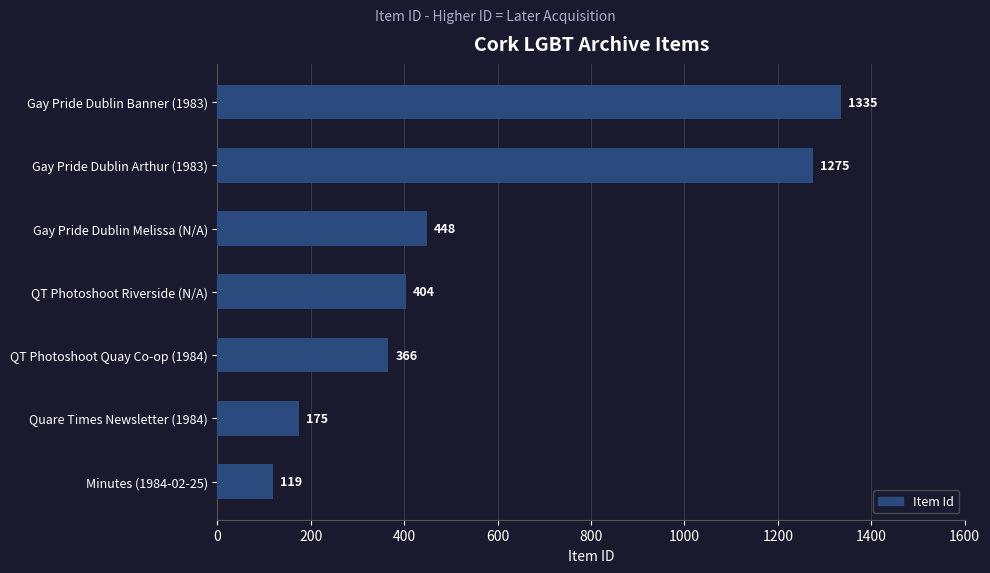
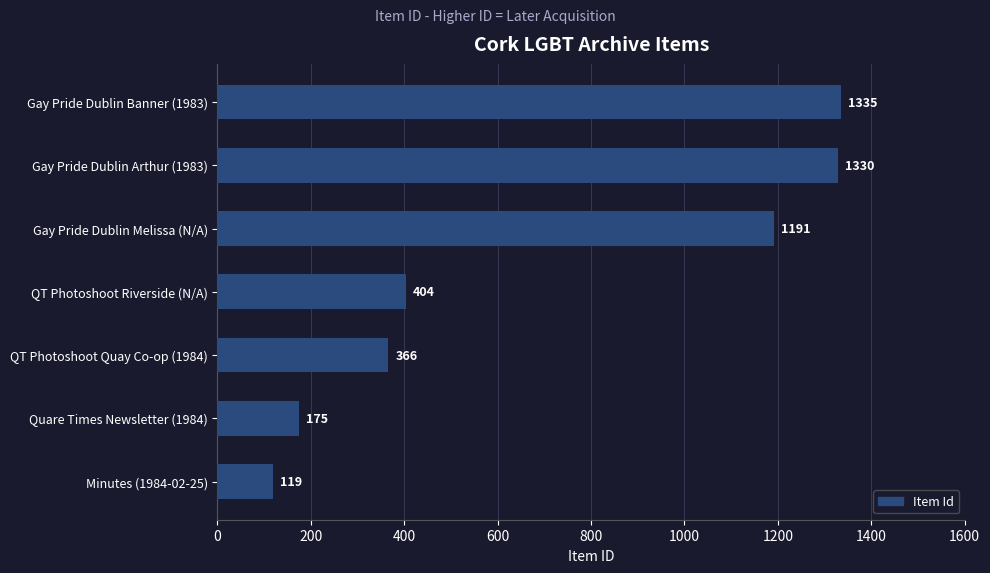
Gay Pride Dublin Arthur (1983): 1275 -> 1330
Gay Pride Dublin Melissa (N/A): 448 -> 1191
